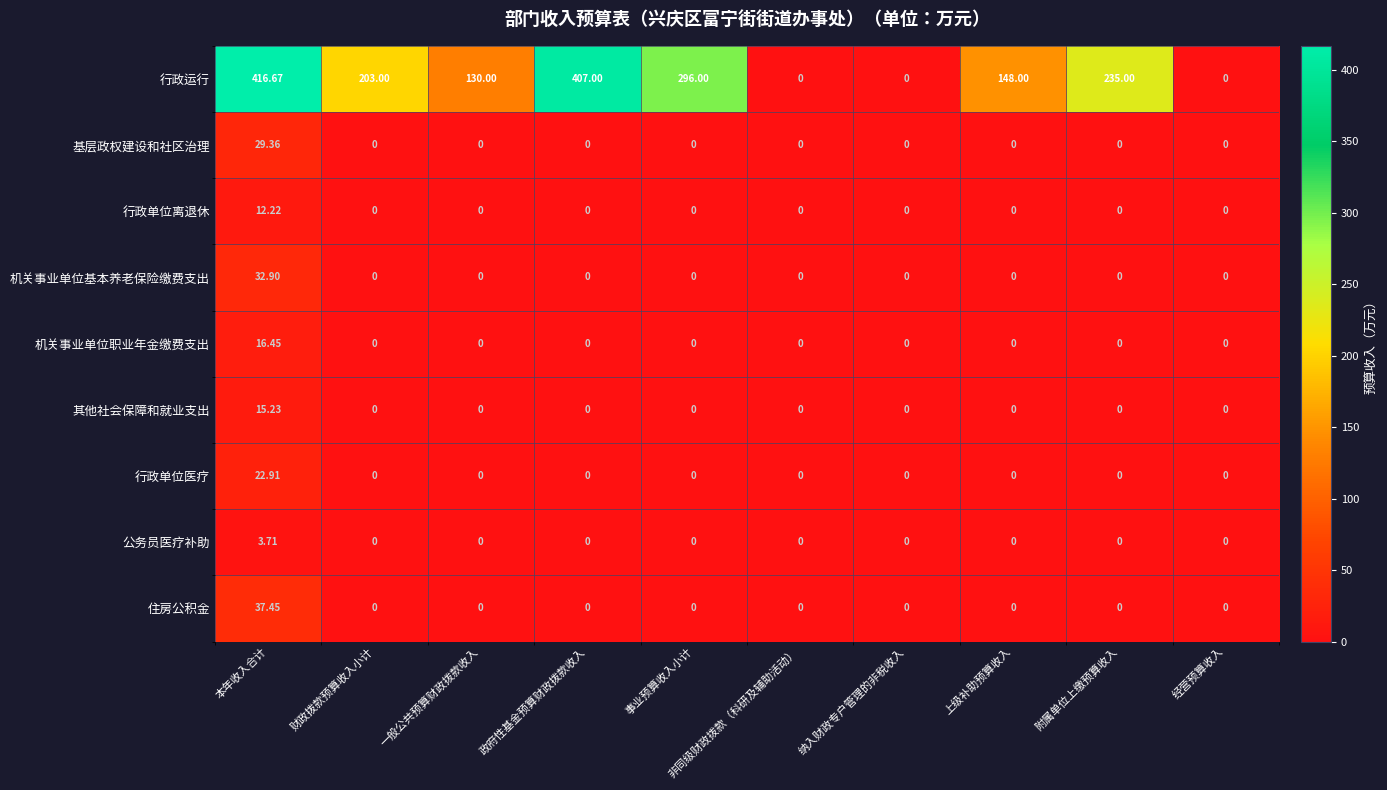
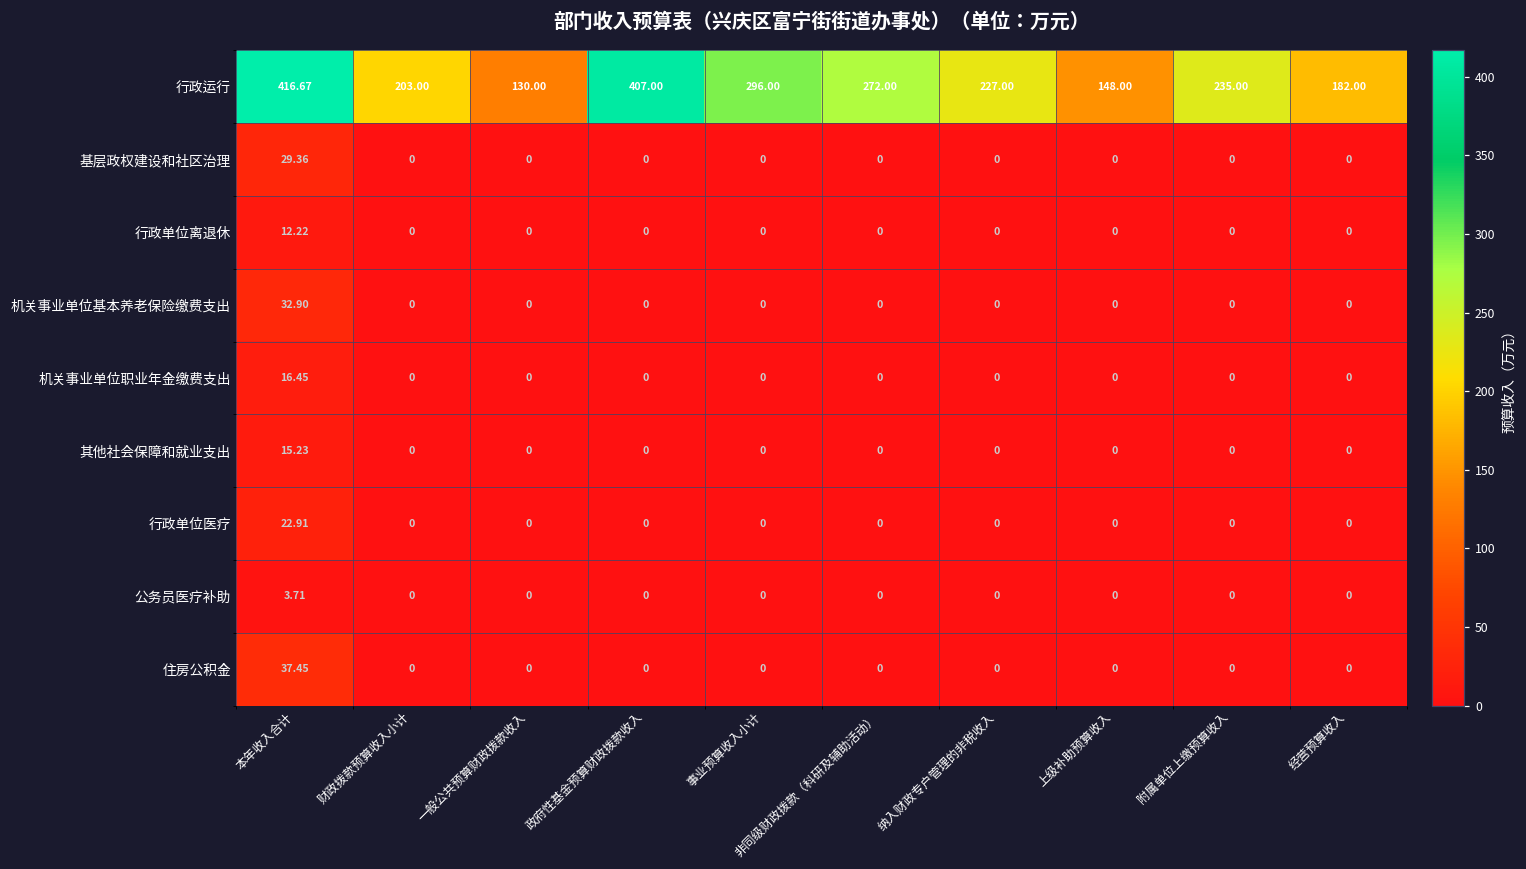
行政运行, 非同级财政拨款（科研及辅助活动）: 0 -> 272.00
行政运行, 纳入财政专户管理的非税收入: 0 -> 227.00
行政运行, 经营预算收入: 0 -> 182.00
